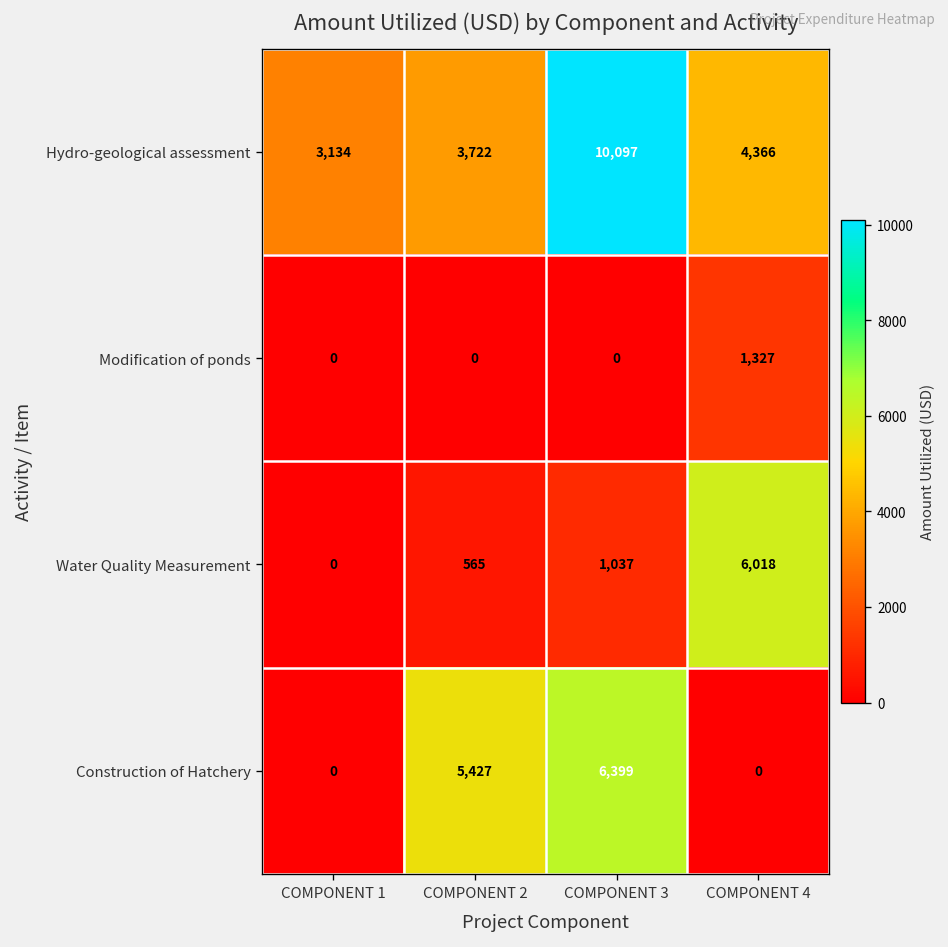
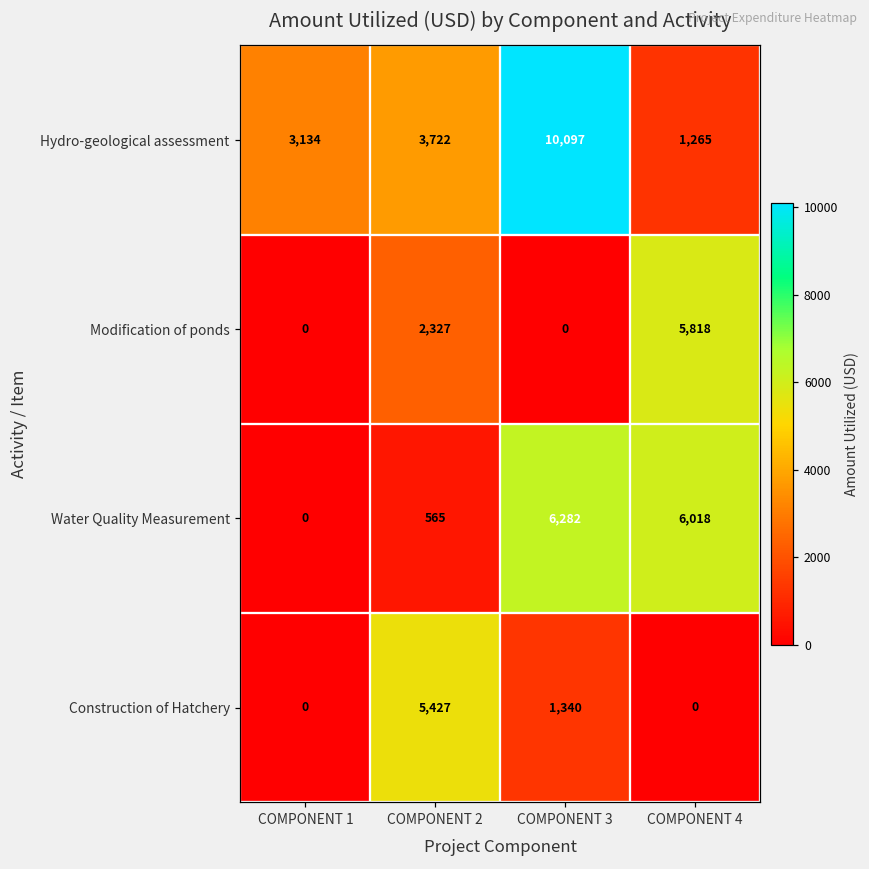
Hydro-geological assessment, COMPONENT 4: 4,366 -> 1,265
Modification of ponds, COMPONENT 2: 0 -> 2,327
Modification of ponds, COMPONENT 4: 1,327 -> 5,818
Water Quality Measurement, COMPONENT 3: 1,037 -> 6,282
Construction of Hatchery, COMPONENT 3: 6,399 -> 1,340
